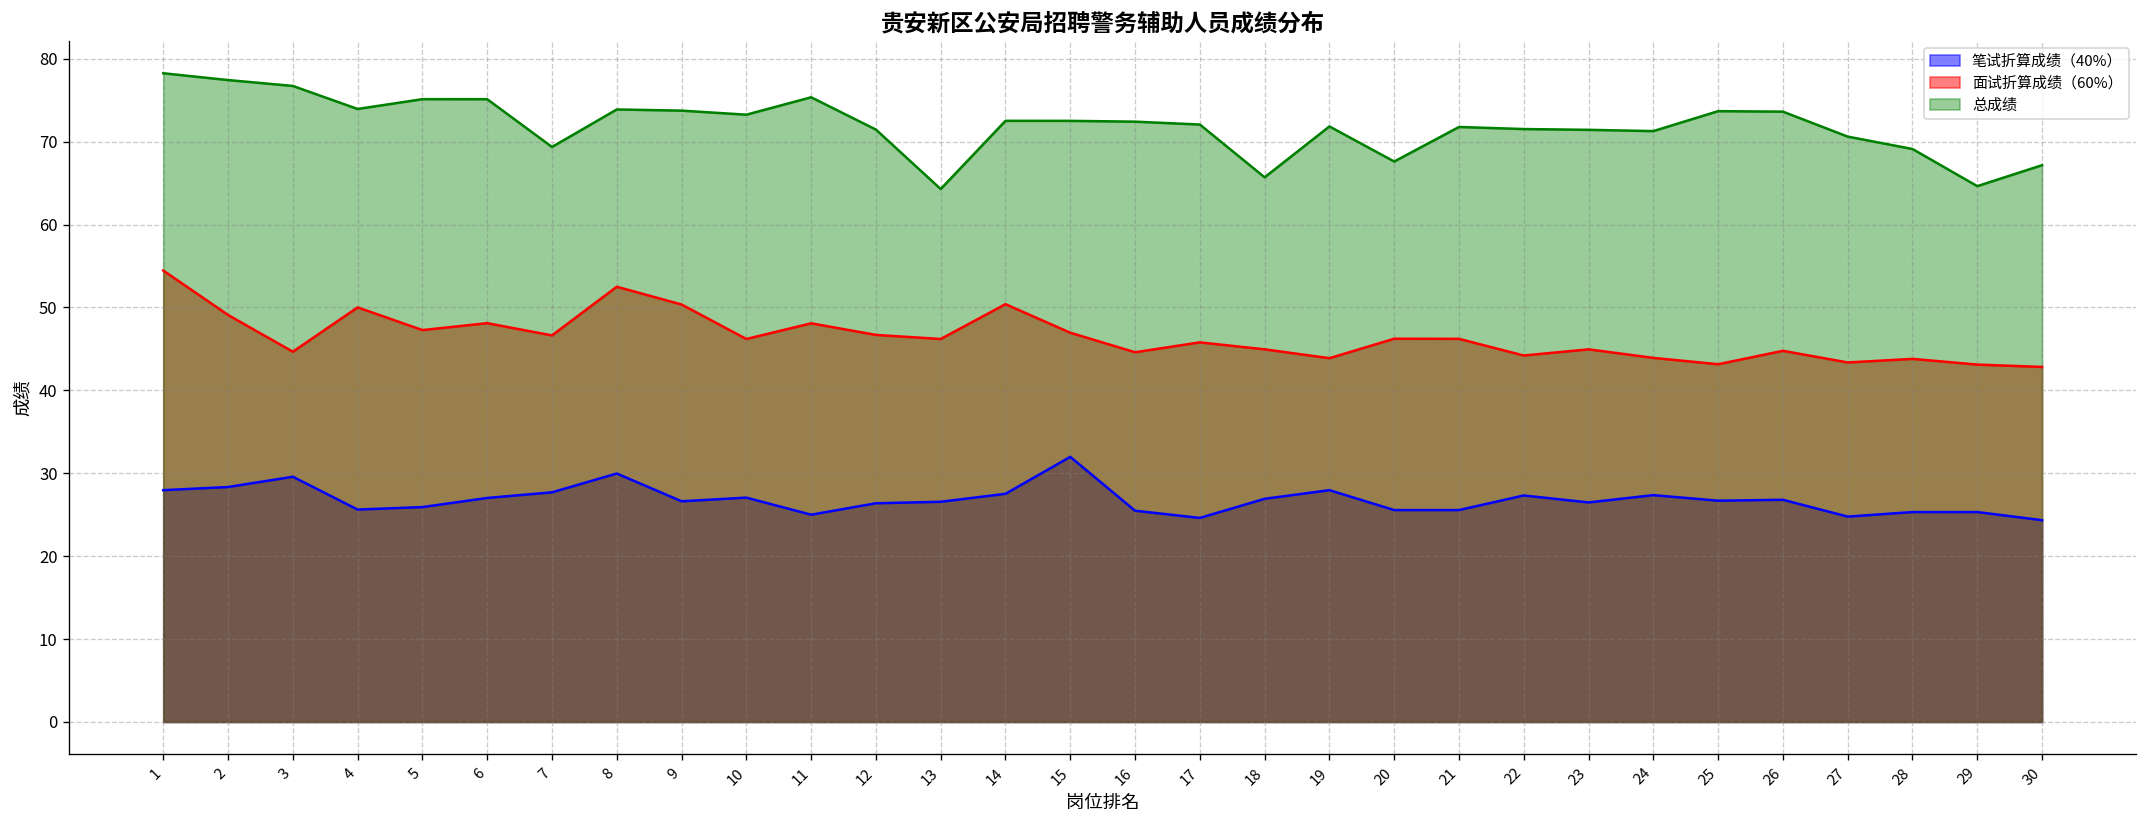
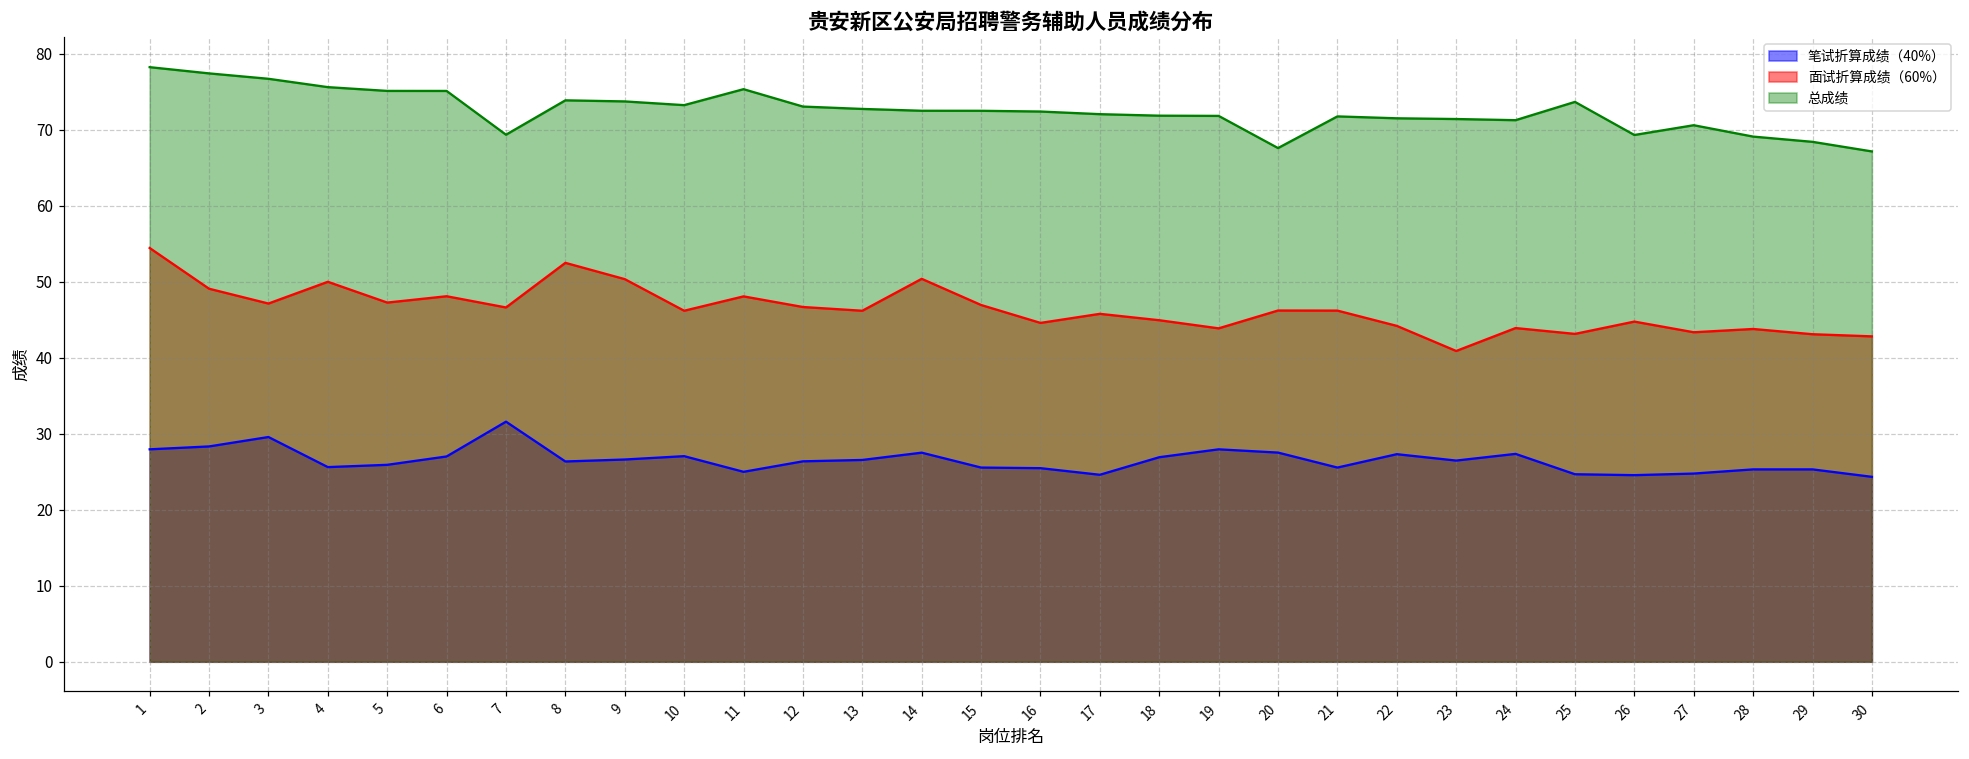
面试折算成绩（60%）, 3: 45 -> 47
总成绩, 4: 74 -> 76
笔试折算成绩（40%）, 7: 28 -> 32
笔试折算成绩（40%）, 8: 30 -> 26
总成绩, 12: 71 -> 73
总成绩, 13: 64 -> 73
笔试折算成绩（40%）, 15: 32 -> 26
总成绩, 18: 66 -> 72
笔试折算成绩（40%）, 20: 26 -> 28
面试折算成绩（60%）, 23: 45 -> 41
笔试折算成绩（40%）, 25: 27 -> 25
笔试折算成绩（40%）, 26: 27 -> 25
总成绩, 26: 74 -> 69
总成绩, 29: 65 -> 68
